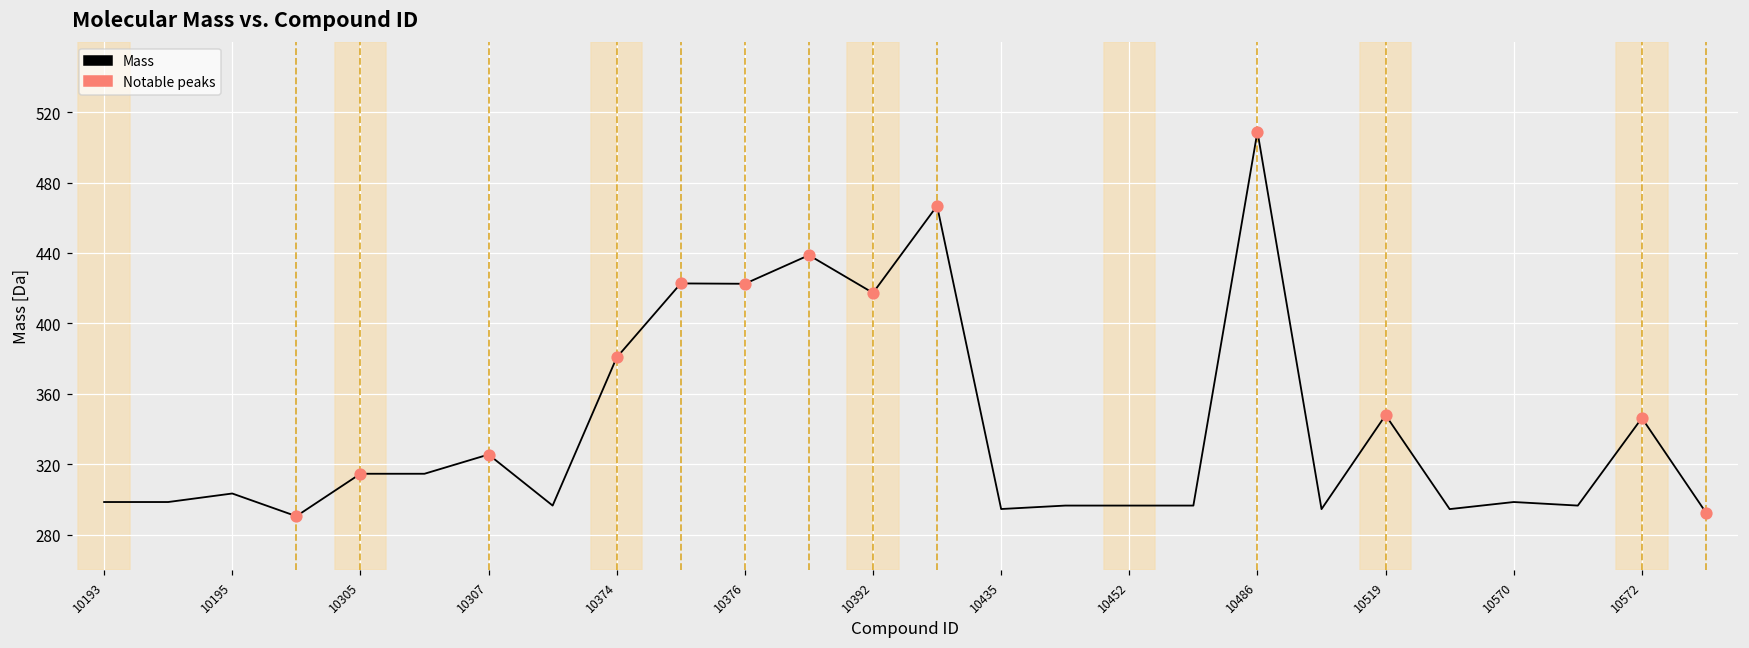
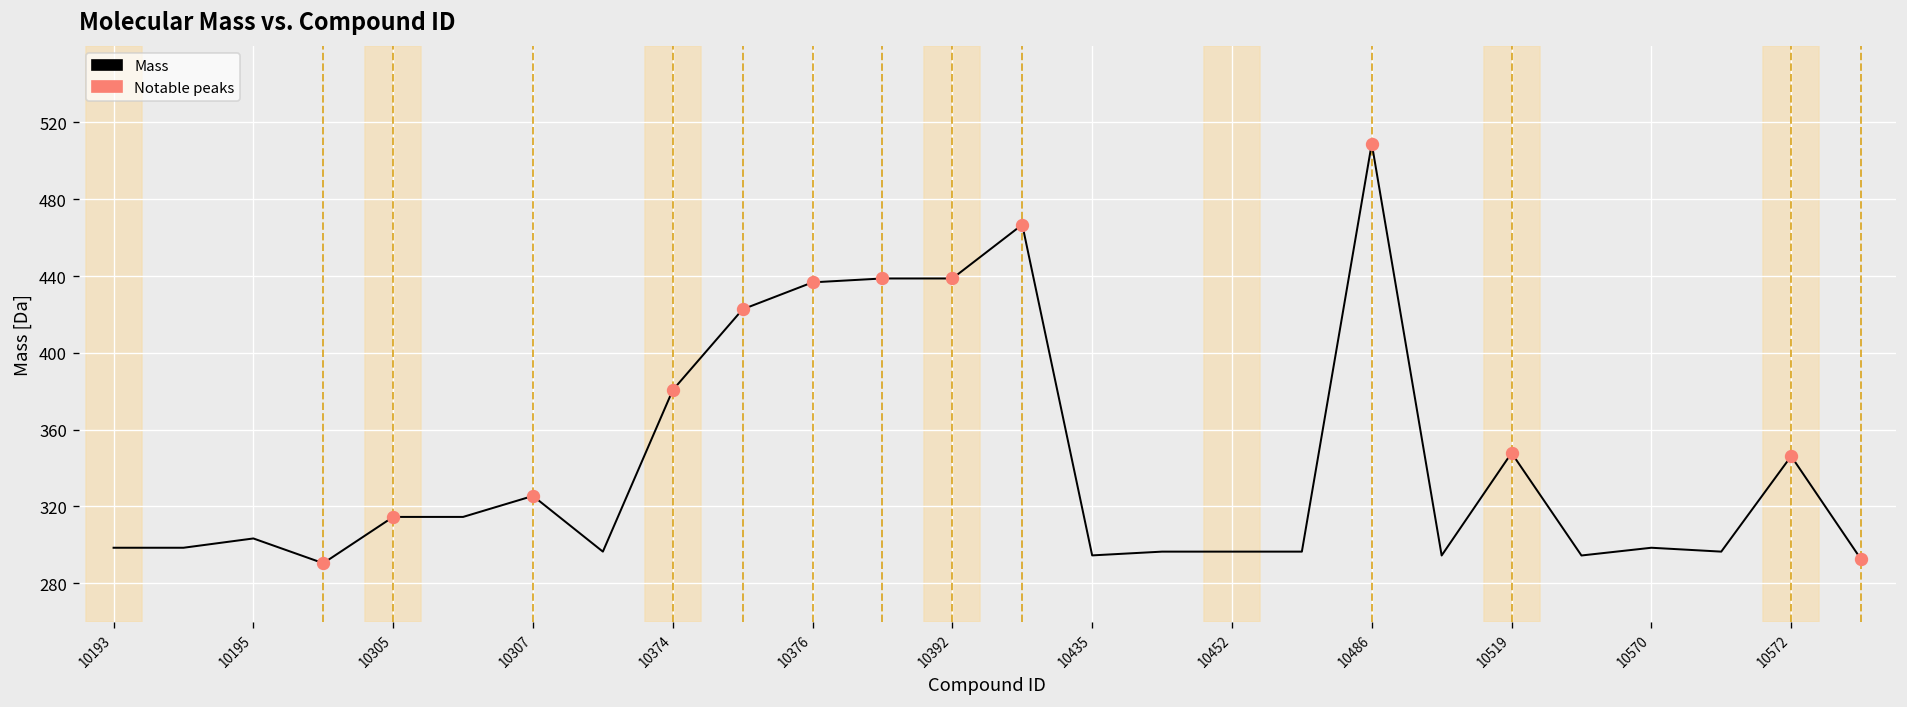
Mass, 10376: 422 -> 437
Mass, 10392: 417 -> 439
